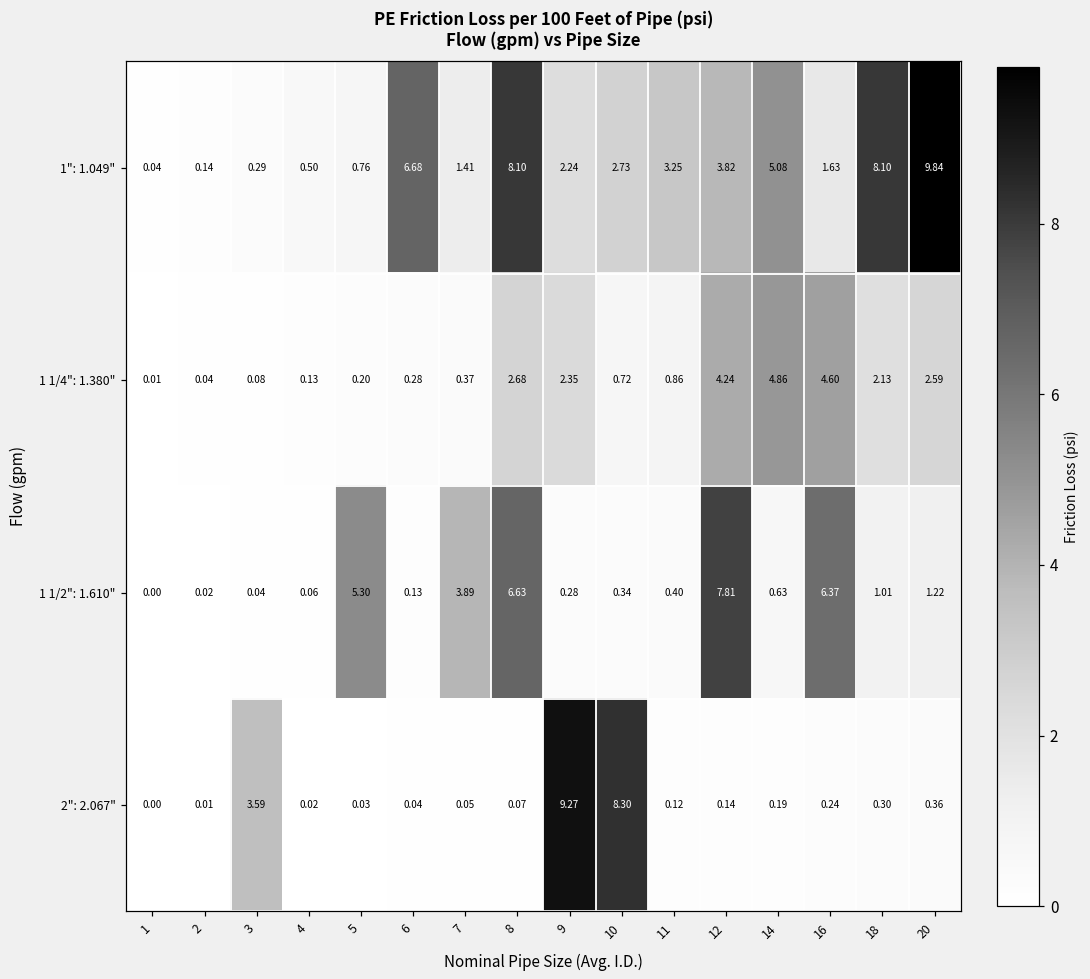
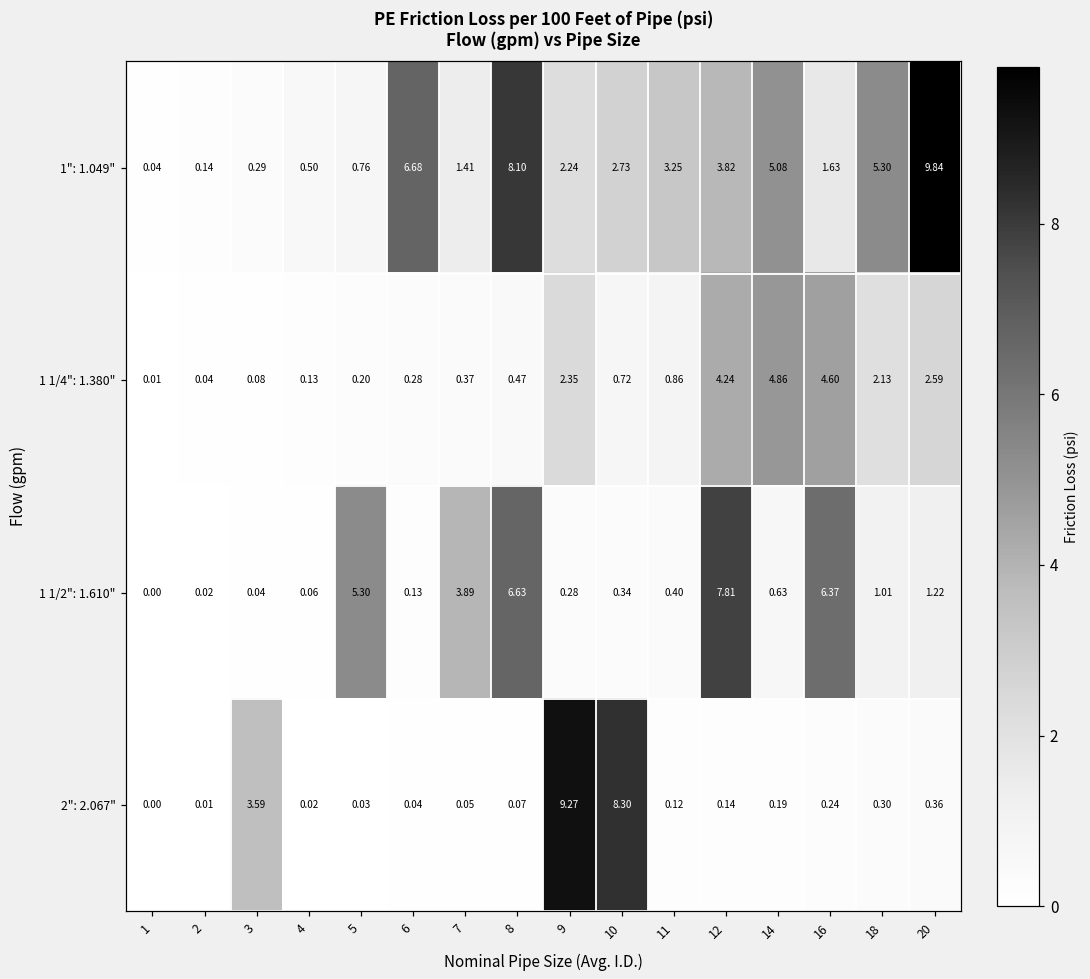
1": 1.049", 18: 8.10 -> 5.30
1 1/4": 1.380", 8: 2.68 -> 0.47
